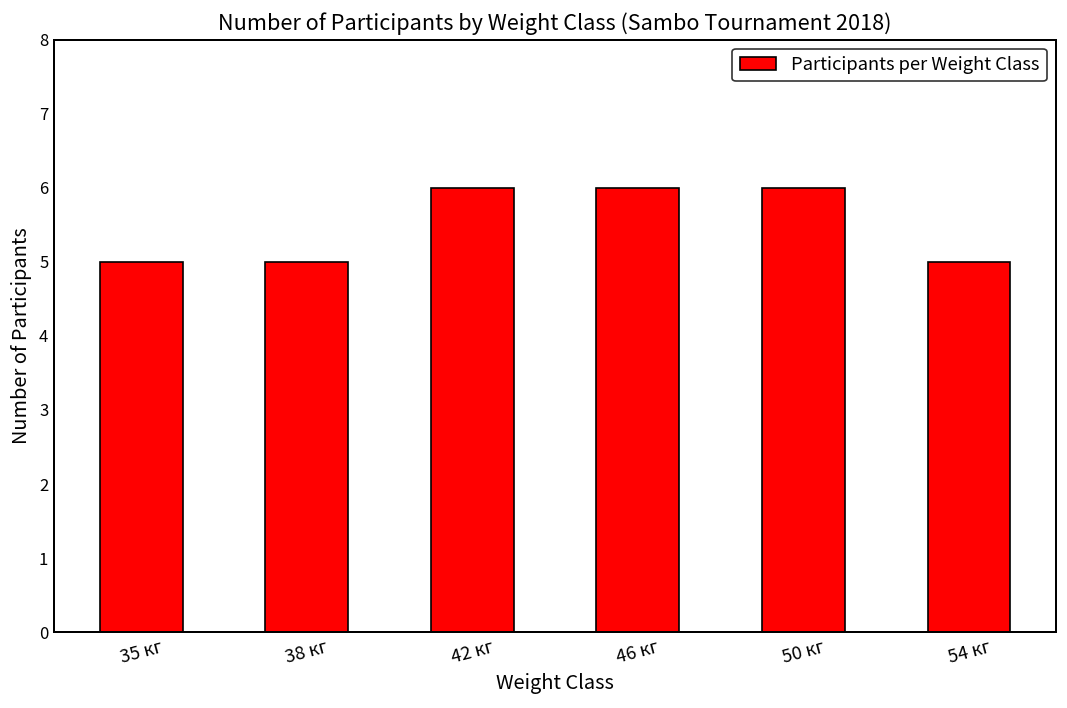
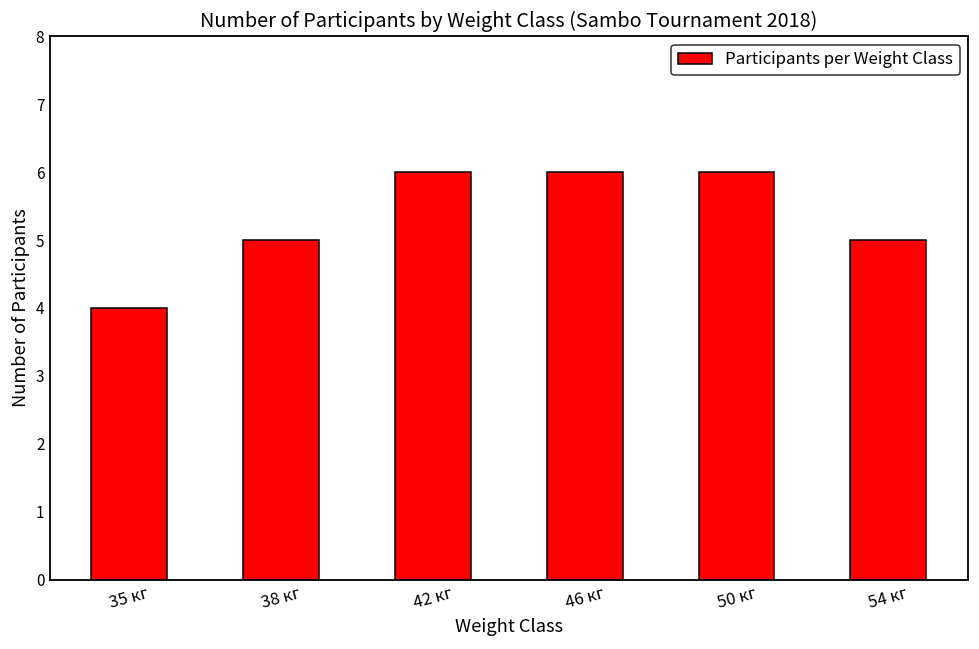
35 кг: 5 -> 4
